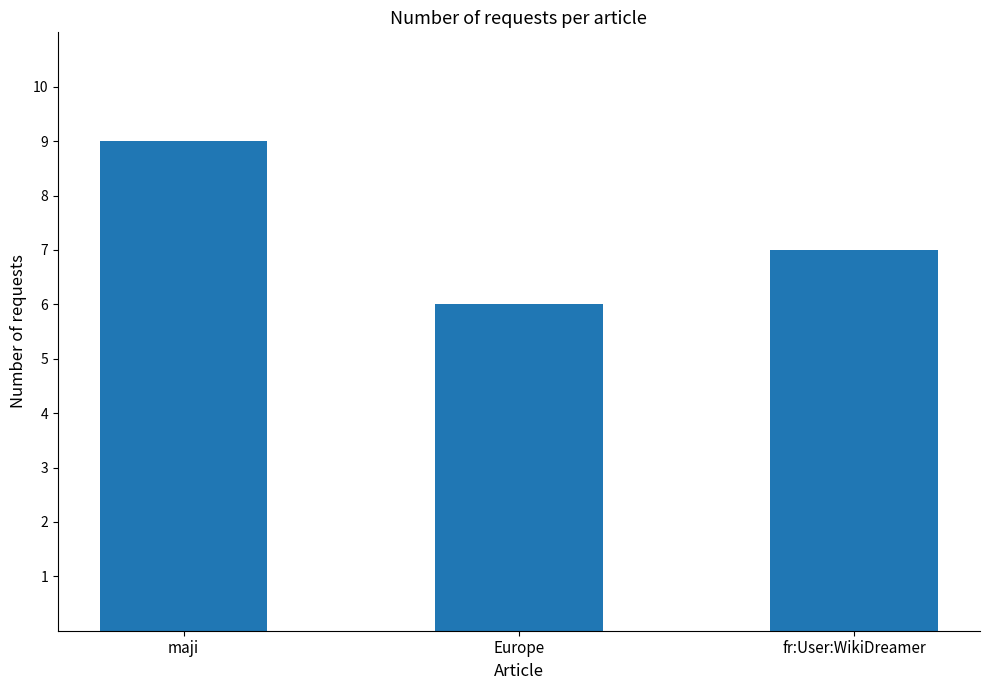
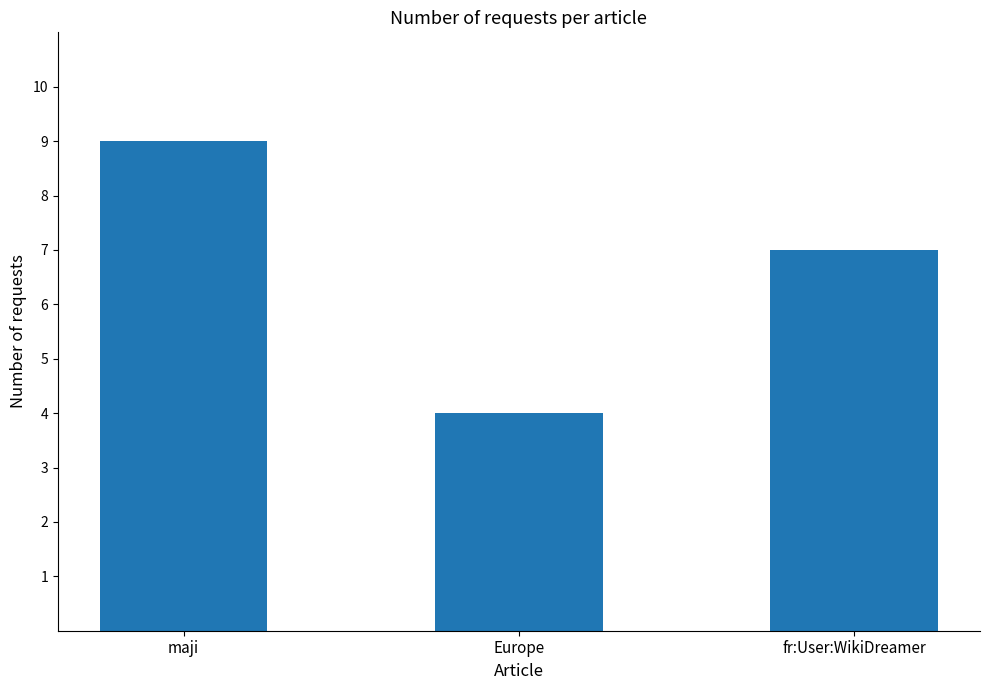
Europe: 6 -> 4
